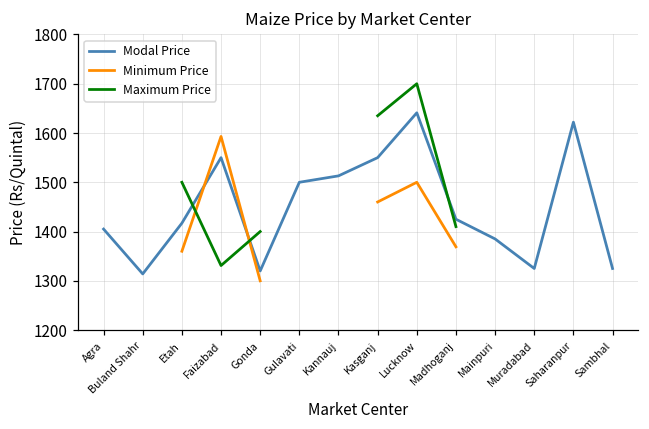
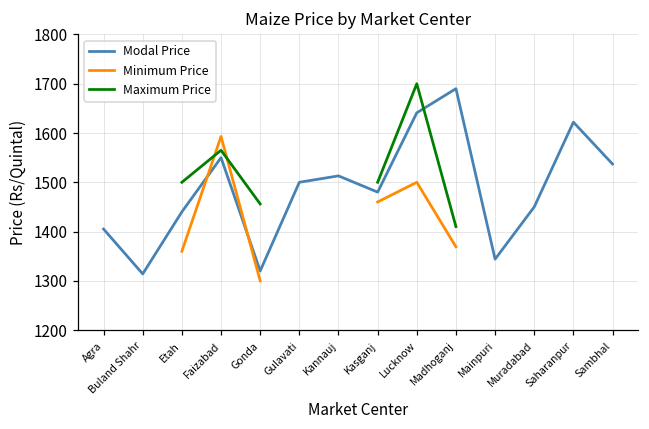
Modal Price, Etah: 1420 -> 1440
Maximum Price, Faizabad: 1330 -> 1570
Maximum Price, Gonda: 1400 -> 1460
Modal Price, Kasganj: 1550 -> 1480
Maximum Price, Kasganj: 1640 -> 1500
Modal Price, Madhoganj: 1430 -> 1690
Modal Price, Mainpuri: 1390 -> 1340
Modal Price, Muradabad: 1330 -> 1450
Modal Price, Sambhal: 1330 -> 1540
